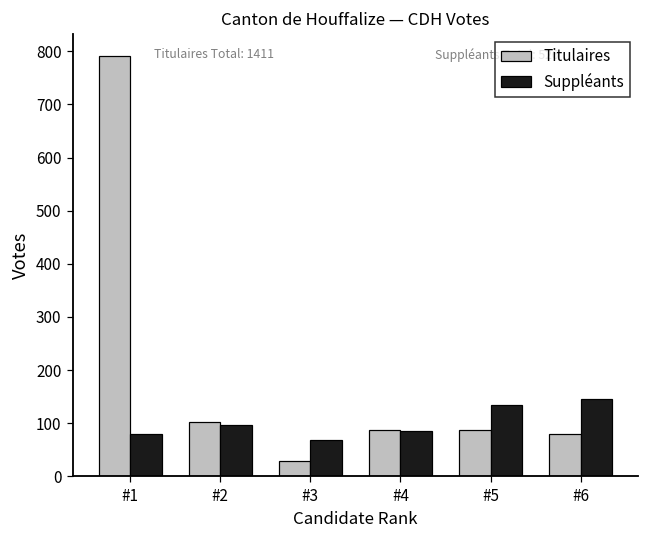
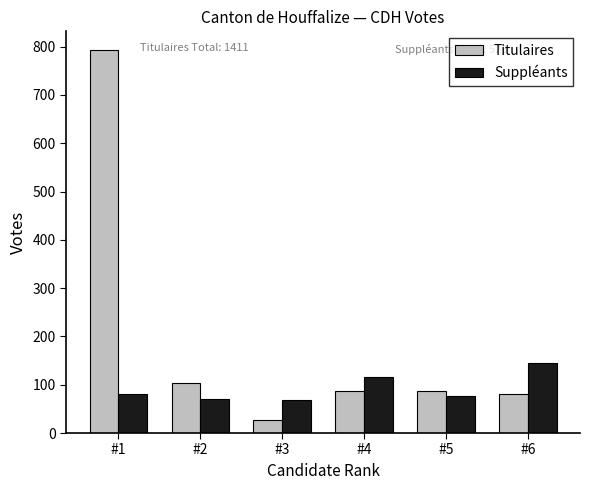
Suppléants, #2: 100 -> 70
Suppléants, #4: 90 -> 120
Suppléants, #5: 140 -> 80
